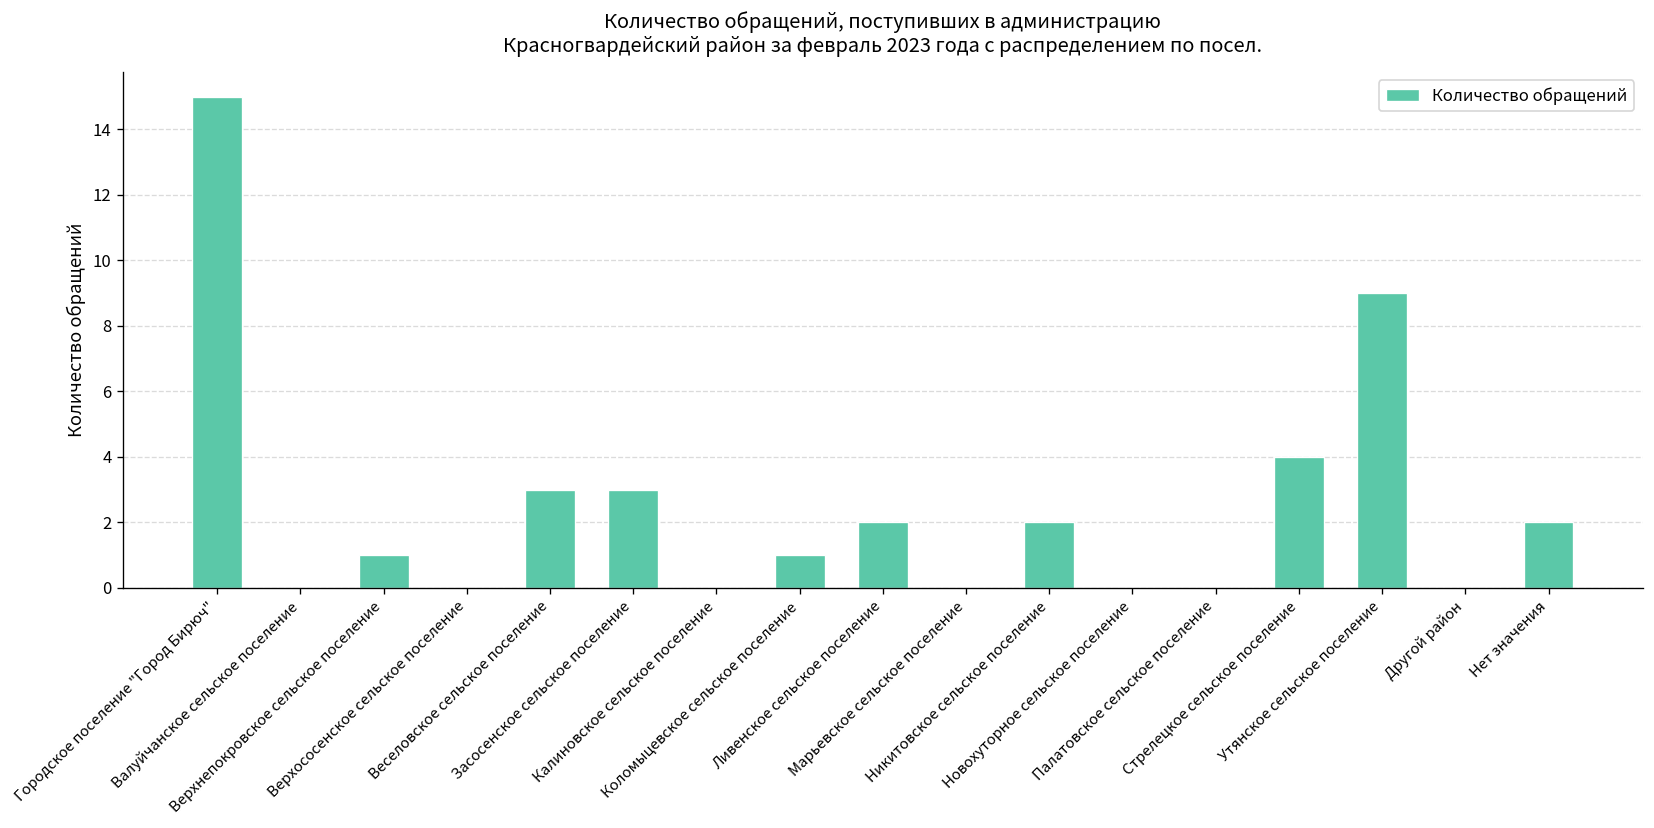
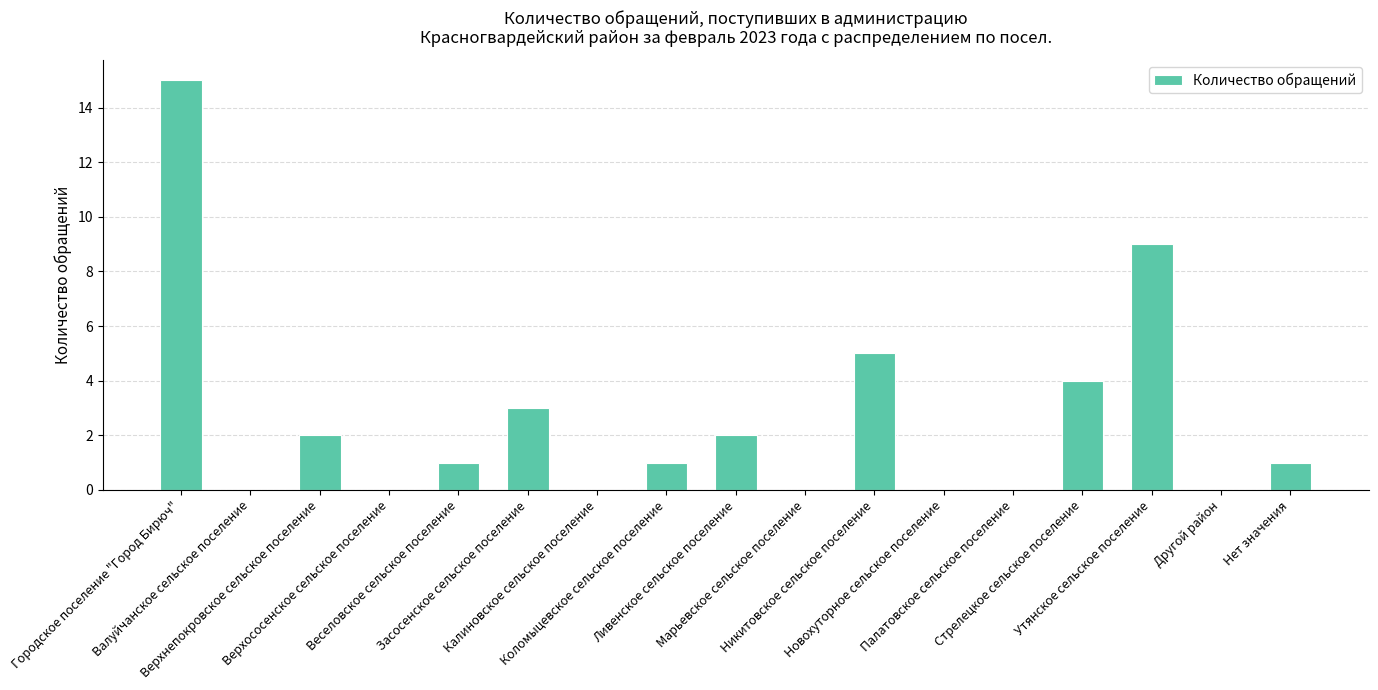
Верхнепокровское сельское поселение: 1 -> 2
Веселовское сельское поселение: 3 -> 1
Никитовское сельское поселение: 2 -> 5
Нет значения: 2 -> 1
